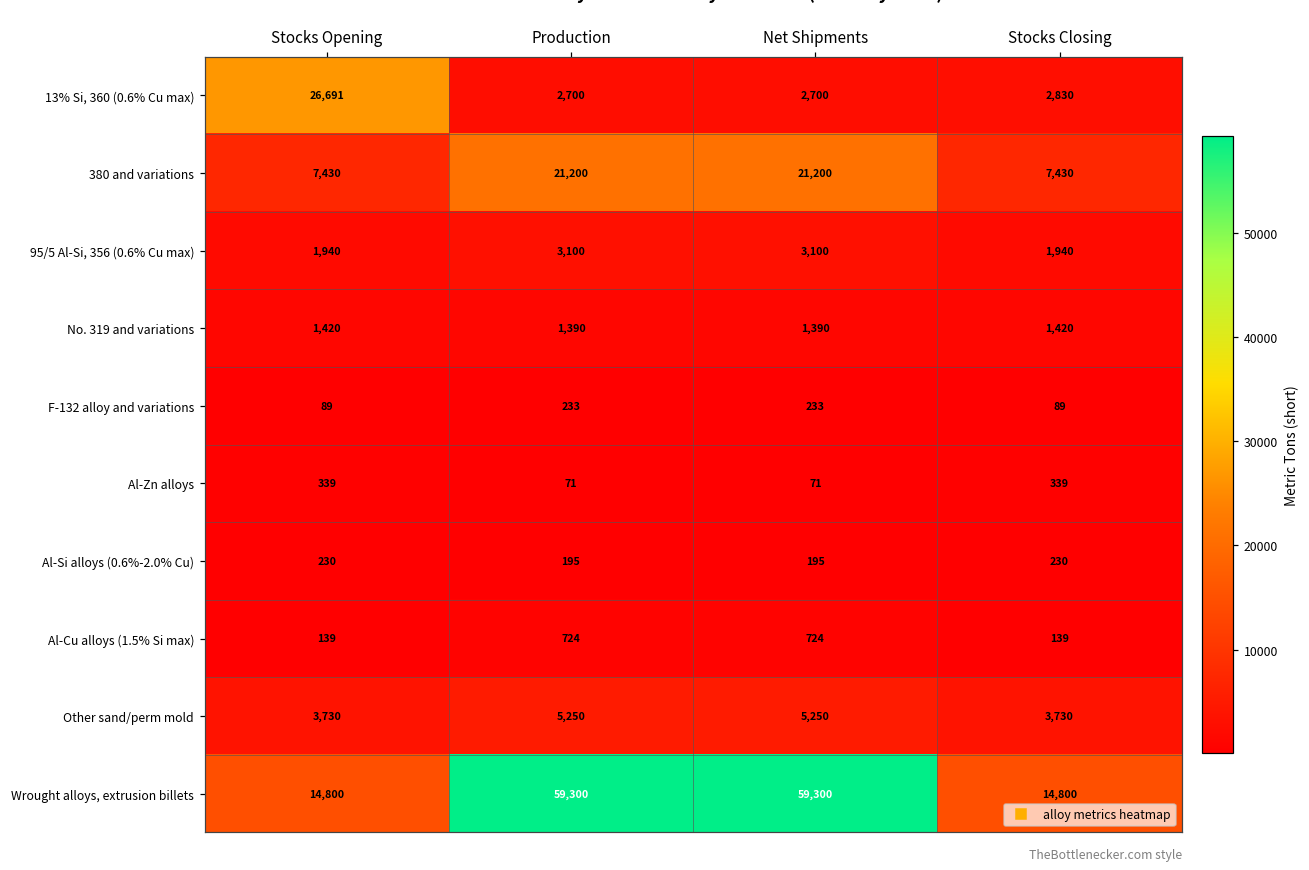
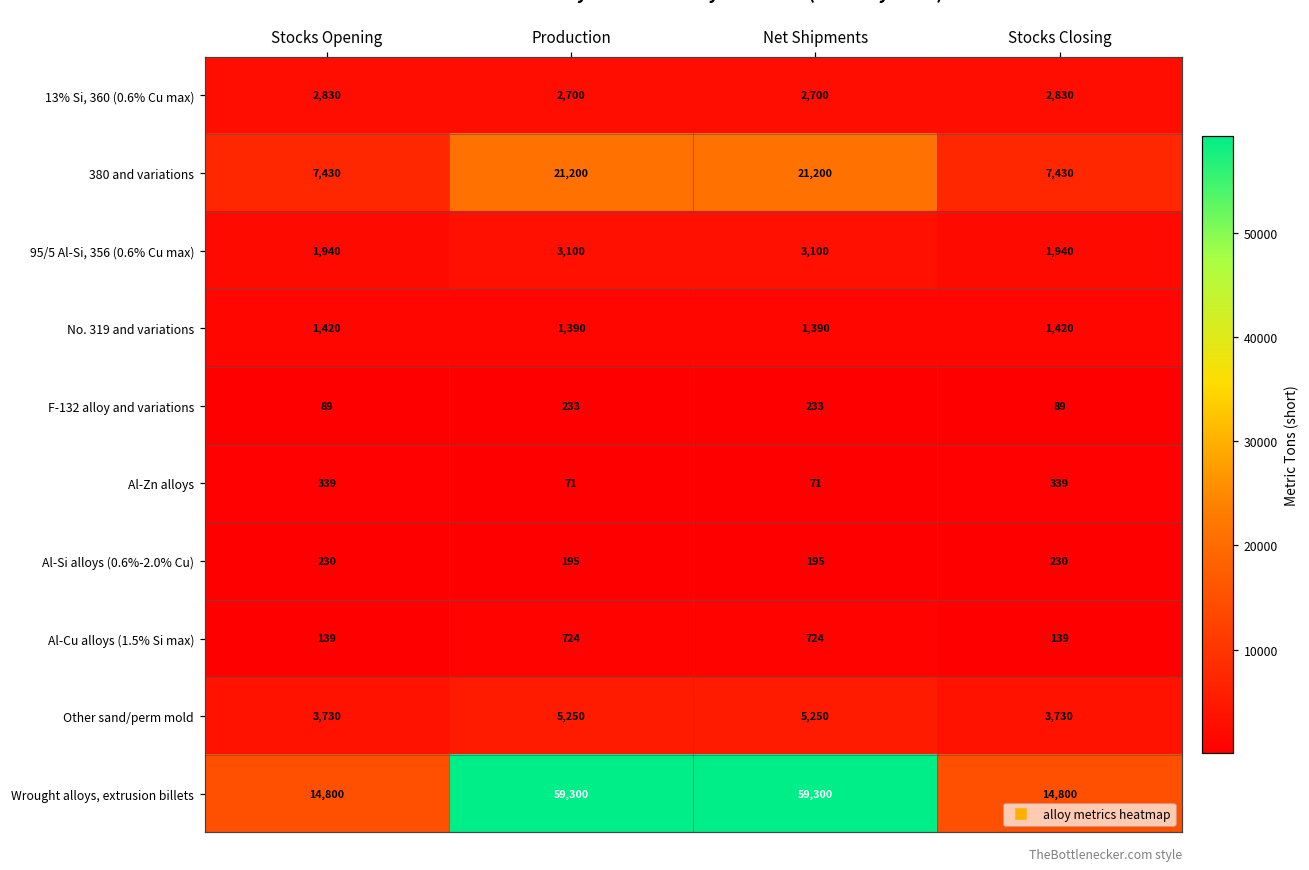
13% Si, 360 (0.6% Cu max), Stocks Opening: 26,691 -> 2,830
